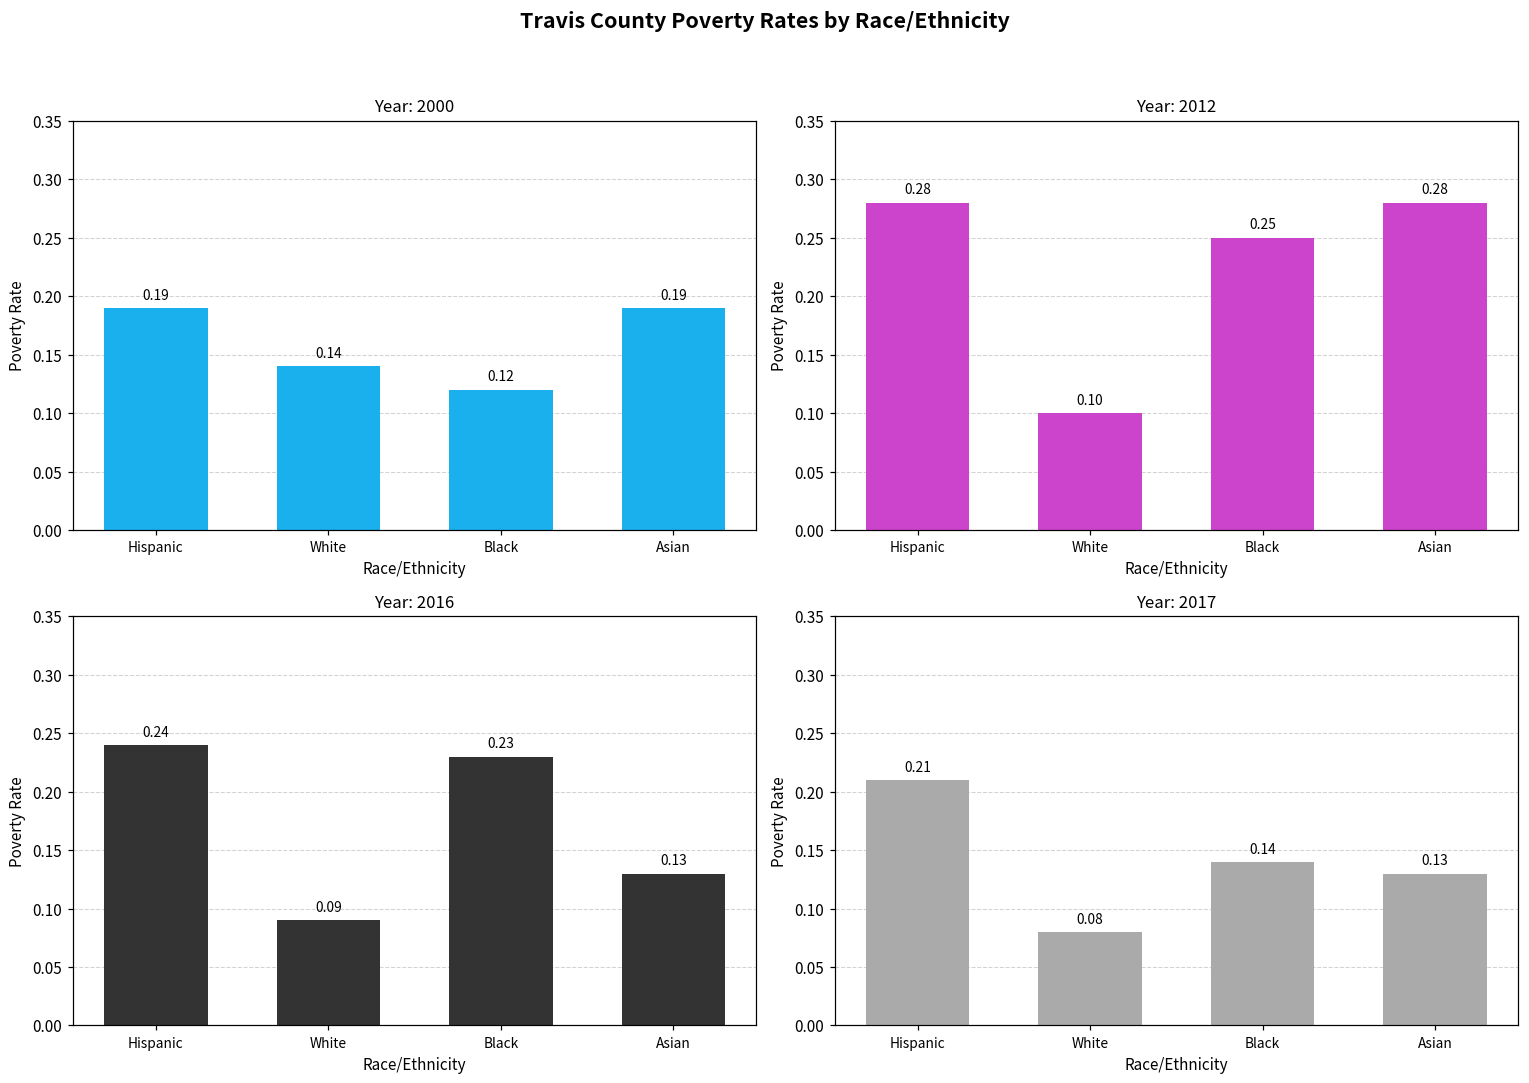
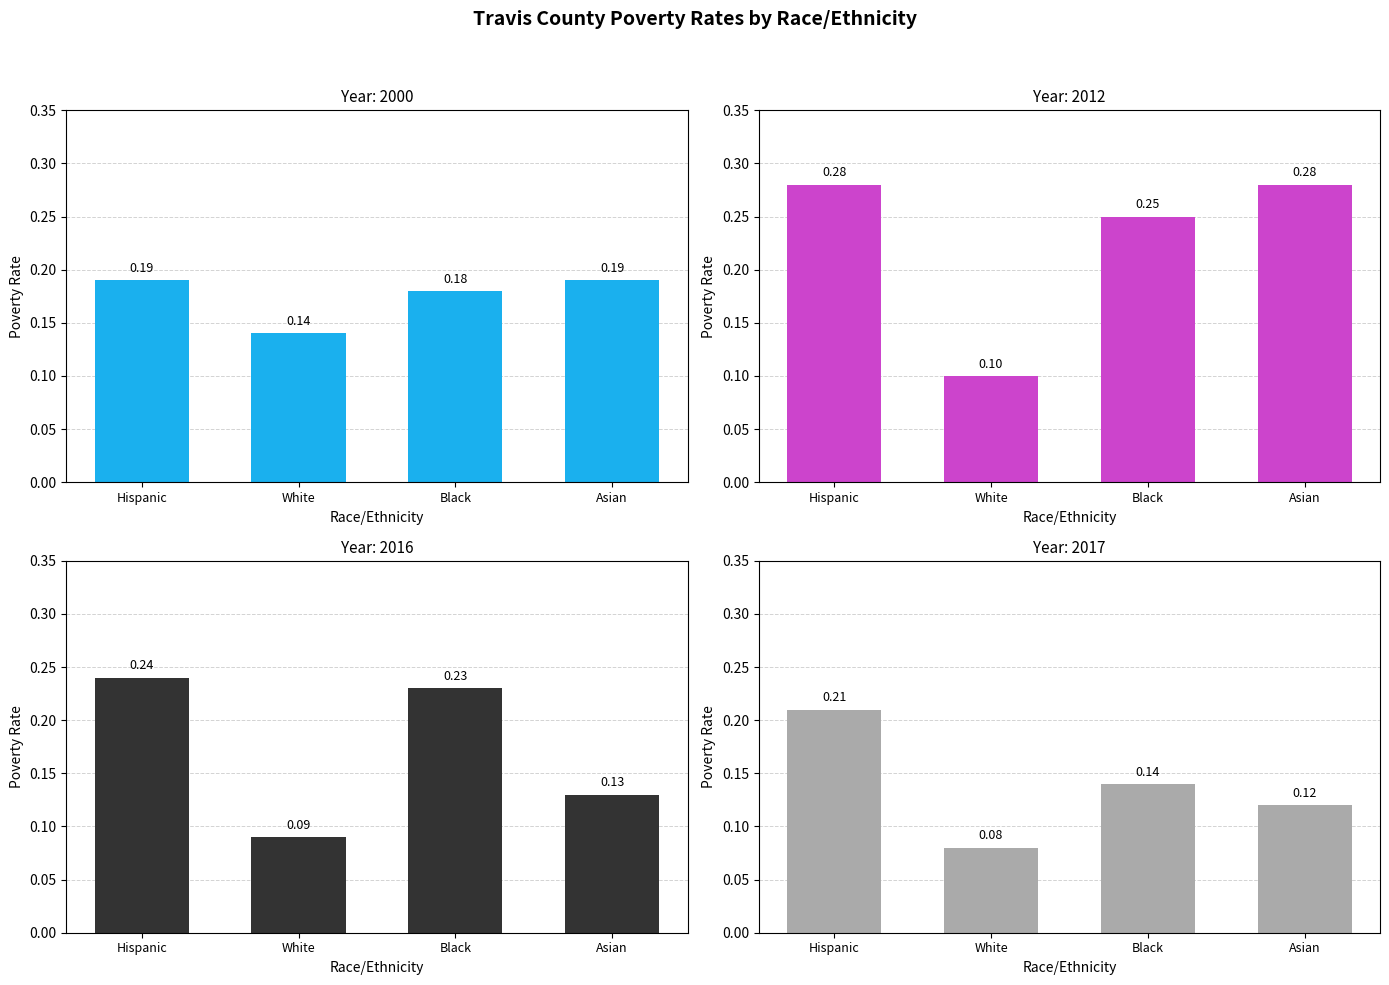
Year: 2000, Black: 0.12 -> 0.18
Year: 2017, Asian: 0.13 -> 0.12
